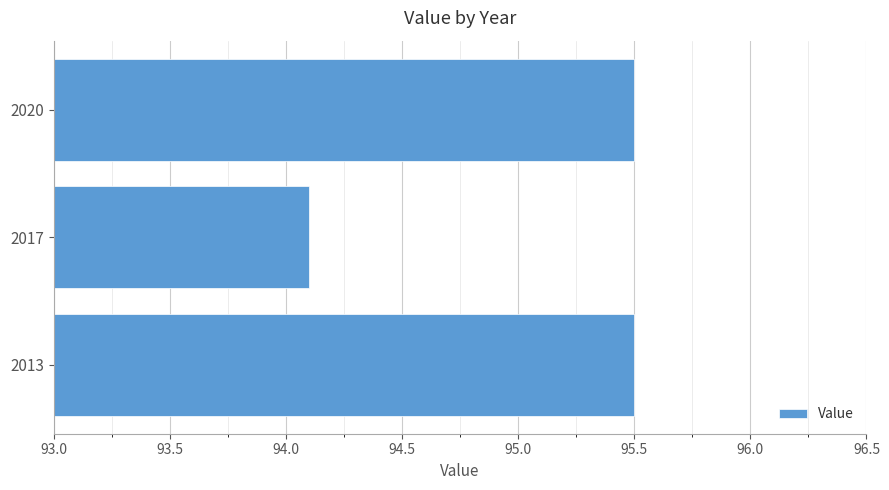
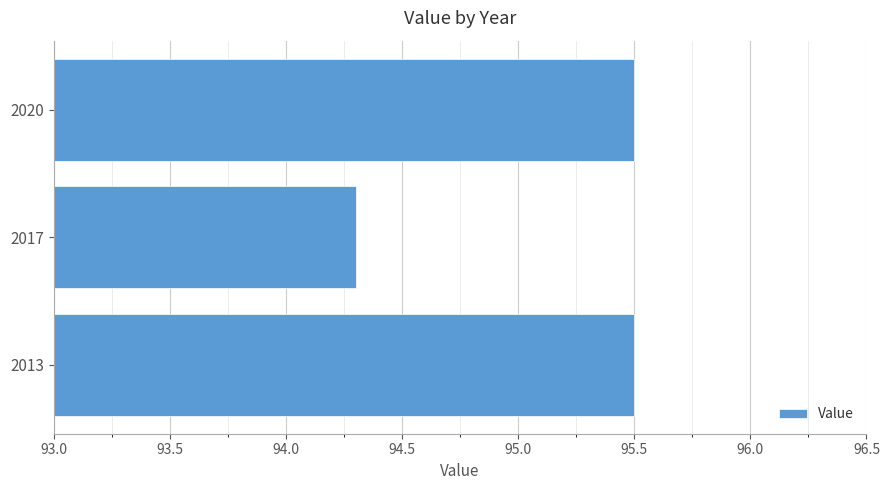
2017: 94.1 -> 94.3
